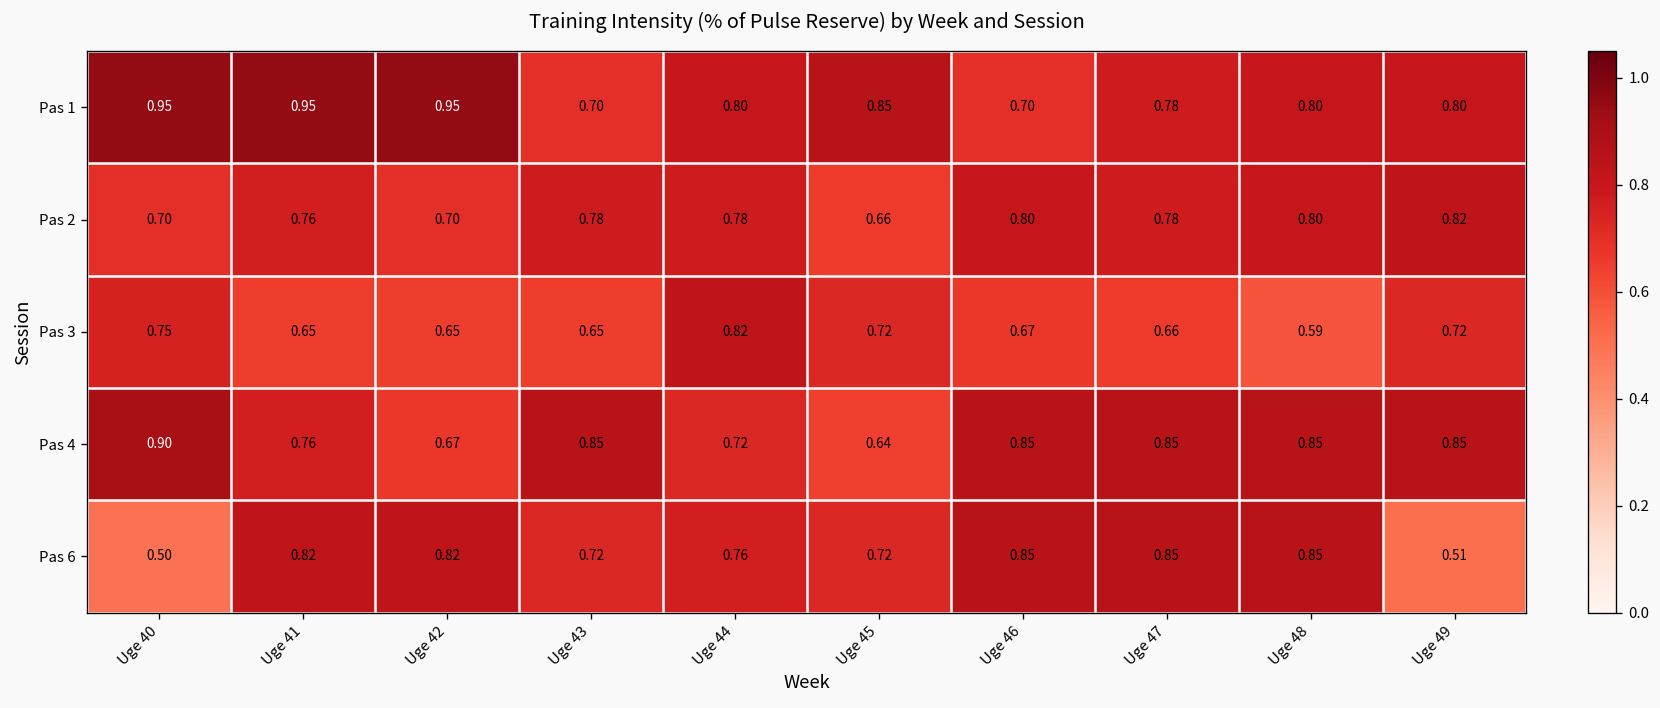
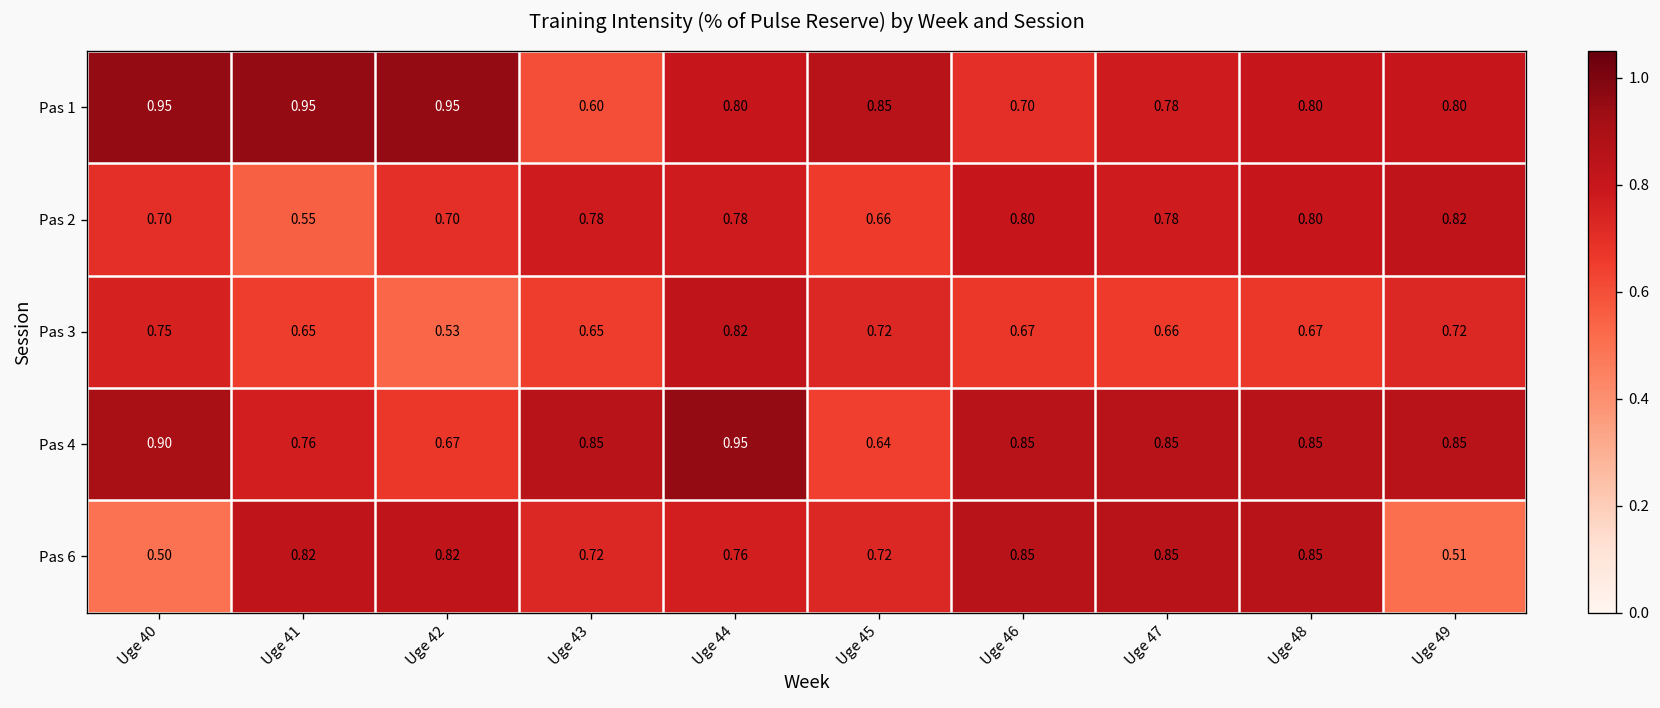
Pas 1, Uge 43: 0.70 -> 0.60
Pas 2, Uge 41: 0.76 -> 0.55
Pas 3, Uge 42: 0.65 -> 0.53
Pas 3, Uge 48: 0.59 -> 0.67
Pas 4, Uge 44: 0.72 -> 0.95
